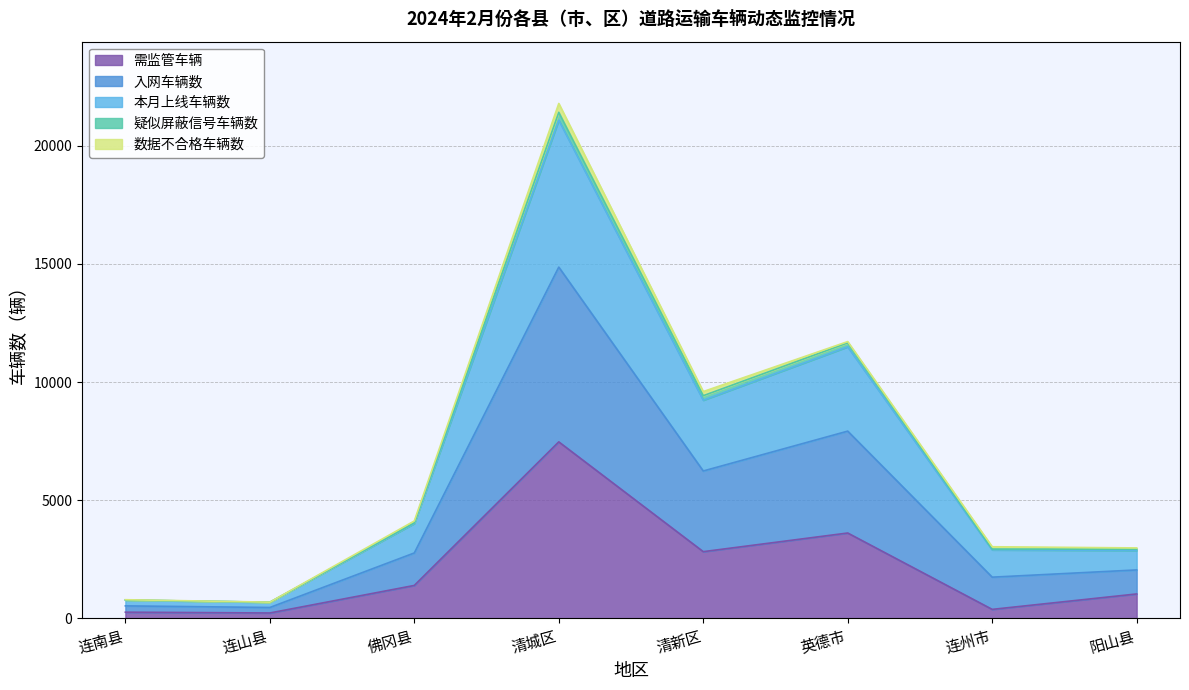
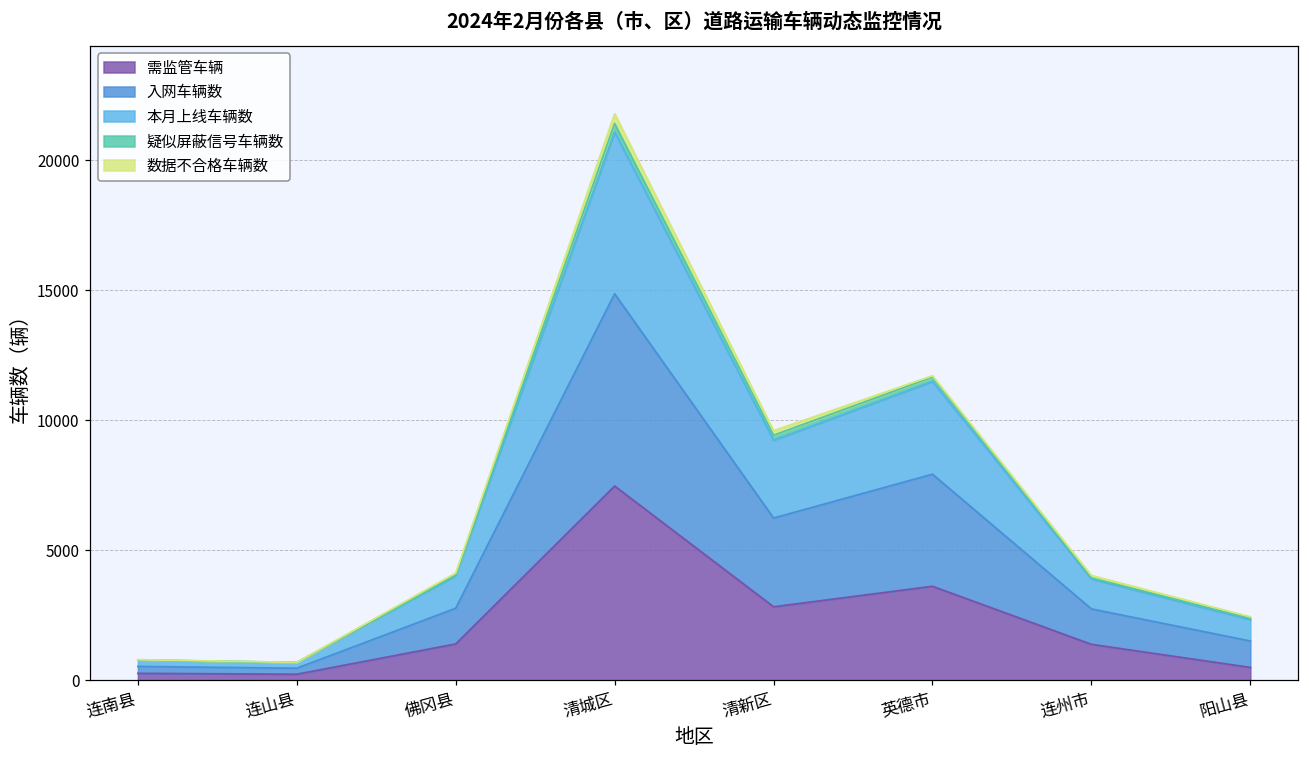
需监管车辆, 连州市: 400 -> 1400
需监管车辆, 阳山县: 1000 -> 500
